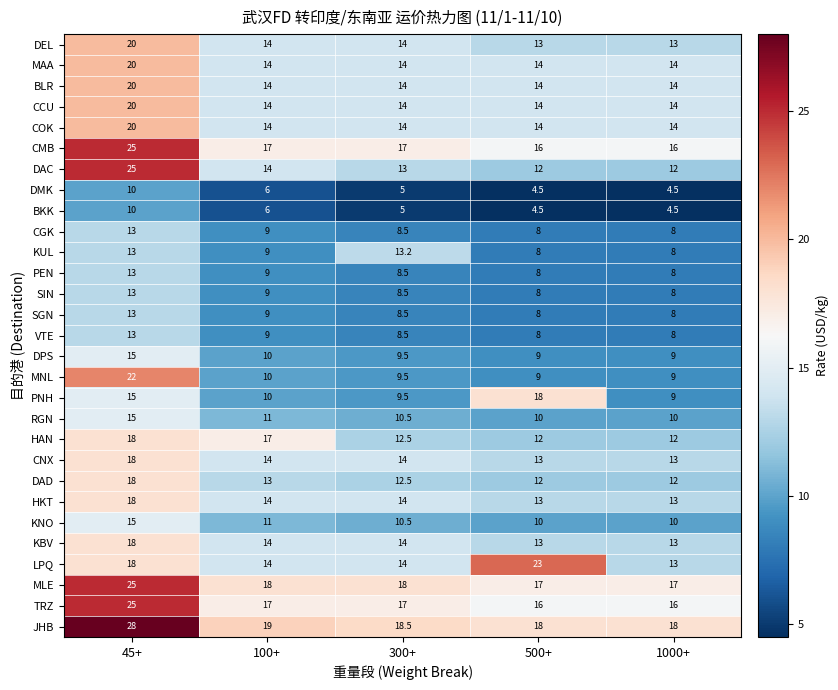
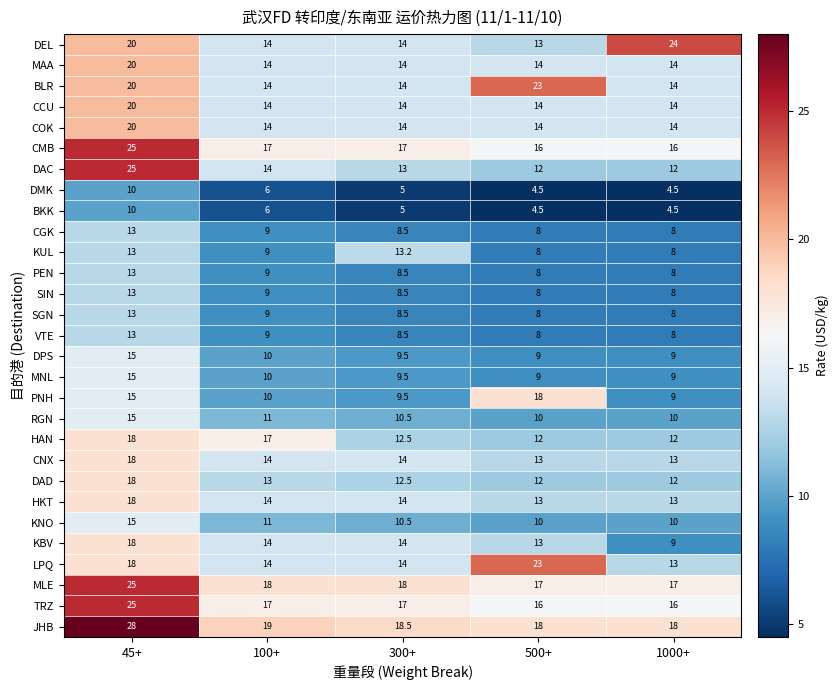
DEL, 1000+: 13 -> 24
BLR, 500+: 14 -> 23
MNL, 45+: 22 -> 15
KBV, 1000+: 13 -> 9
